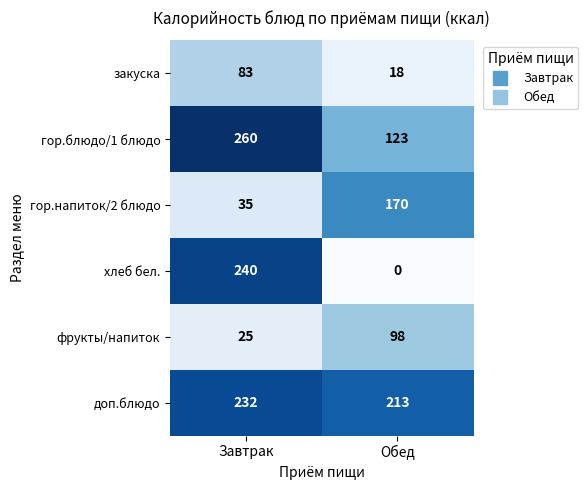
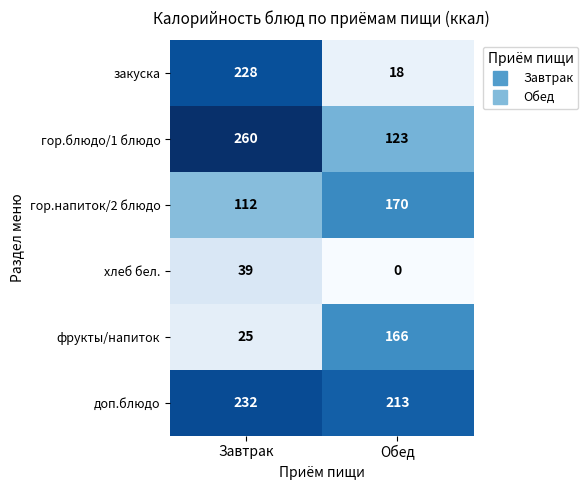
закуска, Завтрак: 83 -> 228
гор.напиток/2 блюдо, Завтрак: 35 -> 112
хлеб бел., Завтрак: 240 -> 39
фрукты/напиток, Обед: 98 -> 166
